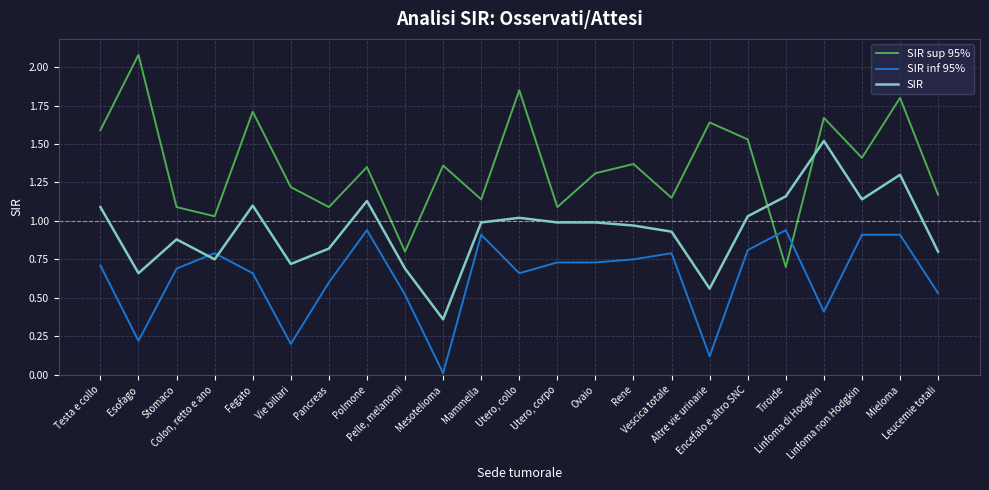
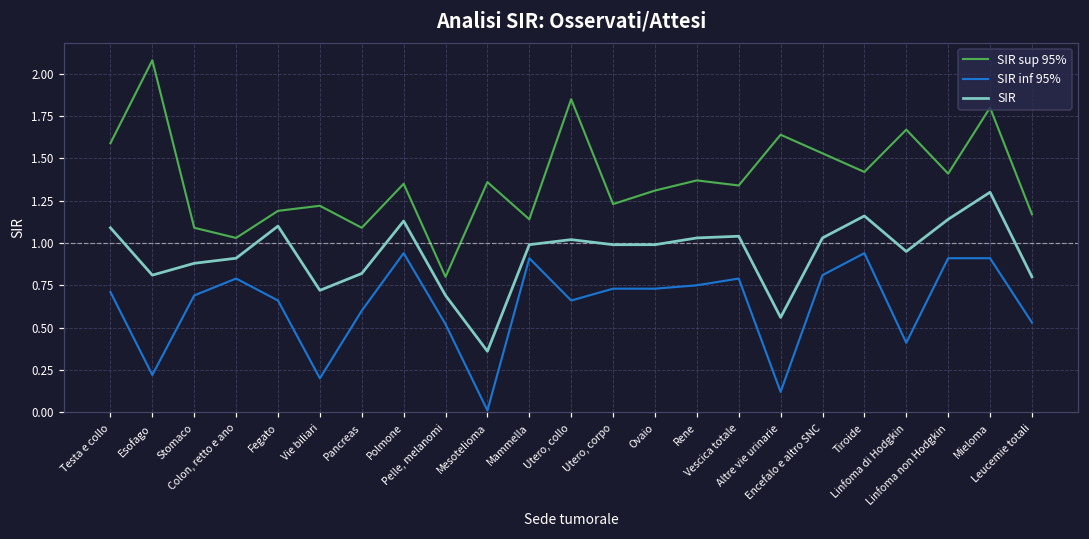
SIR, Esofago: 0.66 -> 0.81
SIR, Colon, retto e ano: 0.75 -> 0.91
SIR sup 95%, Fegato: 1.71 -> 1.19
SIR sup 95%, Utero, corpo: 1.09 -> 1.23
SIR, Rene: 0.97 -> 1.03
SIR sup 95%, Vescica totale: 1.15 -> 1.34
SIR, Vescica totale: 0.93 -> 1.04
SIR sup 95%, Tiroide: 0.70 -> 1.42
SIR, Linfoma di Hodgkin: 1.52 -> 0.95
